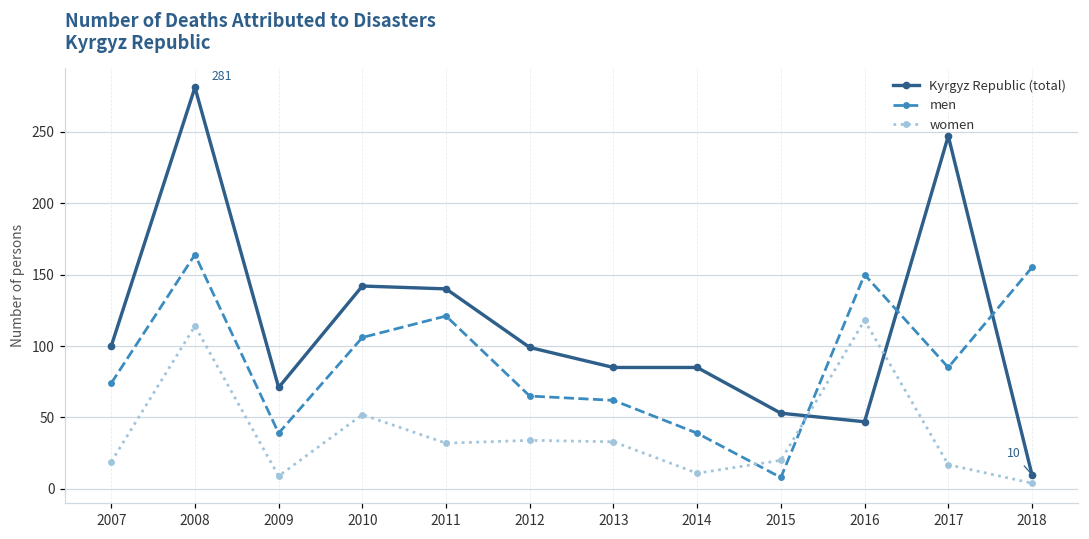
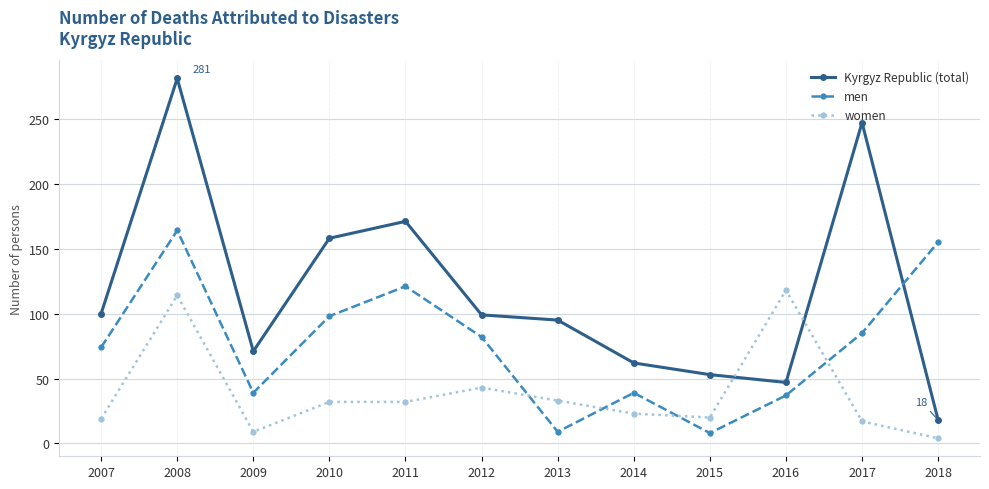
Kyrgyz Republic (total), 2010: 142 -> 158
men, 2010: 106 -> 98
women, 2010: 52 -> 32
Kyrgyz Republic (total), 2011: 140 -> 171
men, 2012: 65 -> 82
women, 2012: 34 -> 43
Kyrgyz Republic (total), 2013: 85 -> 95
men, 2013: 62 -> 9
Kyrgyz Republic (total), 2014: 85 -> 62
women, 2014: 11 -> 23
men, 2016: 150 -> 37
Kyrgyz Republic (total), 2018: 10 -> 18
